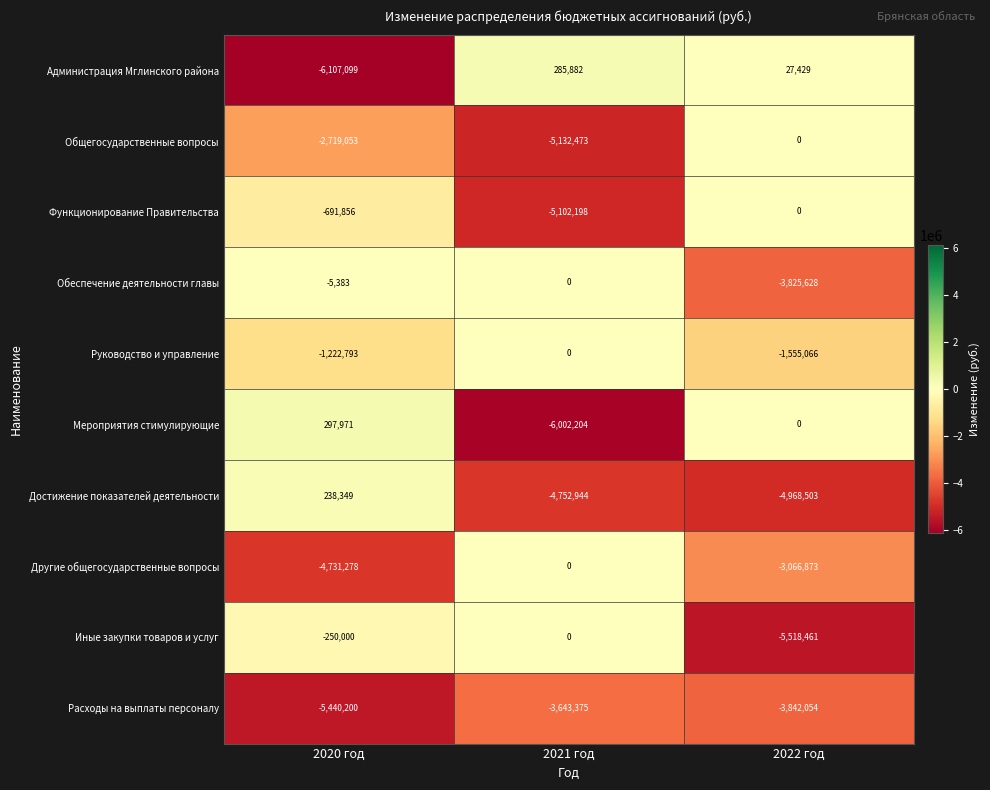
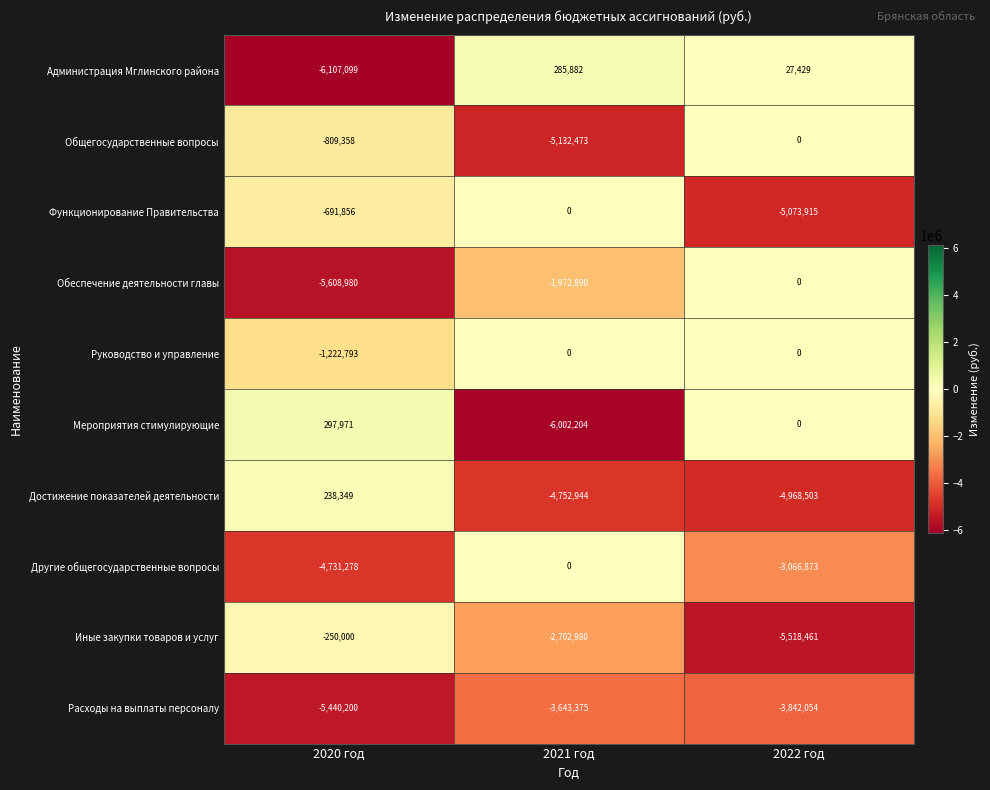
Общегосударственные вопросы, 2020 год: -2,719,053 -> -809,358
Функционирование Правительства, 2021 год: -5,102,198 -> 0
Функционирование Правительства, 2022 год: 0 -> -5,073,915
Обеспечение деятельности главы, 2020 год: -5,383 -> -5,608,980
Обеспечение деятельности главы, 2021 год: 0 -> -1,972,890
Обеспечение деятельности главы, 2022 год: -3,825,628 -> 0
Руководство и управление, 2022 год: -1,555,066 -> 0
Иные закупки товаров и услуг, 2021 год: 0 -> -2,702,980
